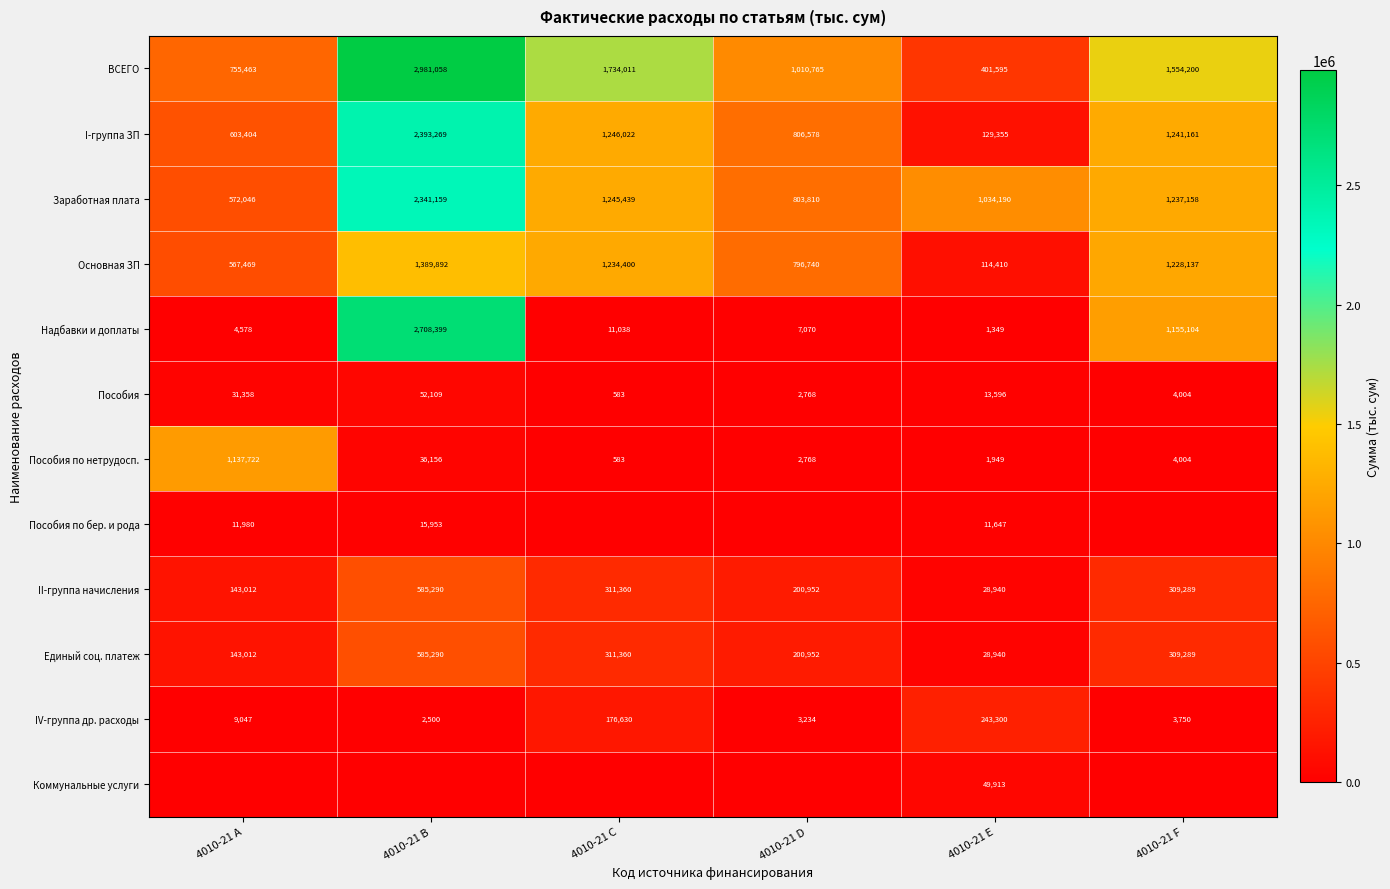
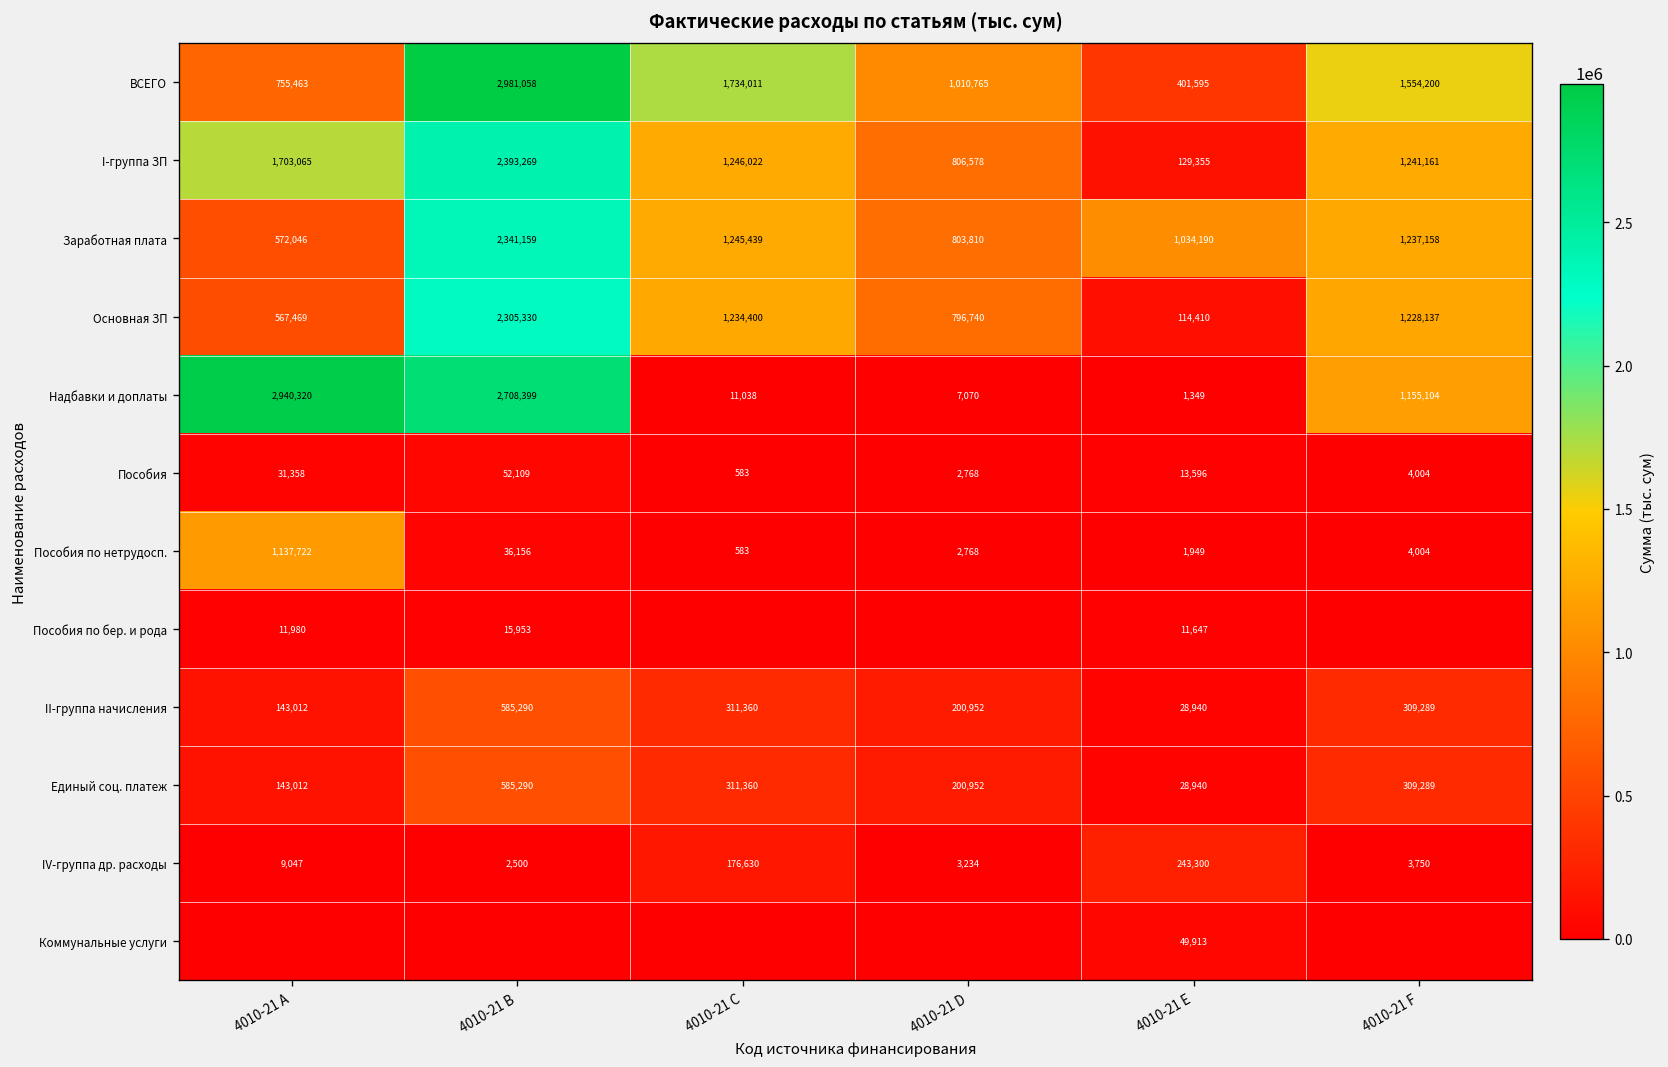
I-группа ЗП, 4010-21 A: 603,404 -> 1,703,065
Основная ЗП, 4010-21 B: 1,389,892 -> 2,305,330
Надбавки и доплаты, 4010-21 A: 4,578 -> 2,940,320
